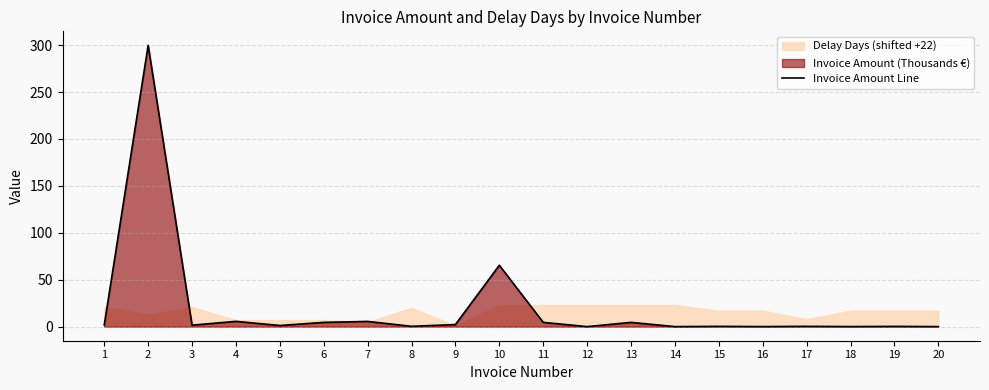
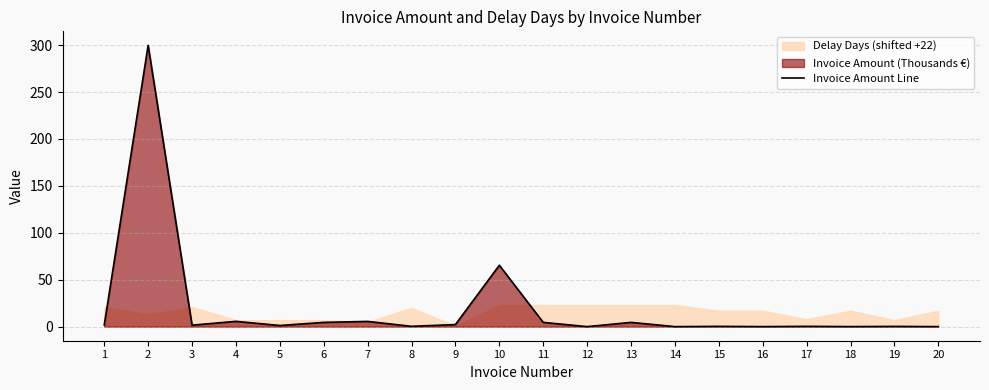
Delay Days (shifted +22), 19: 20 -> 10
